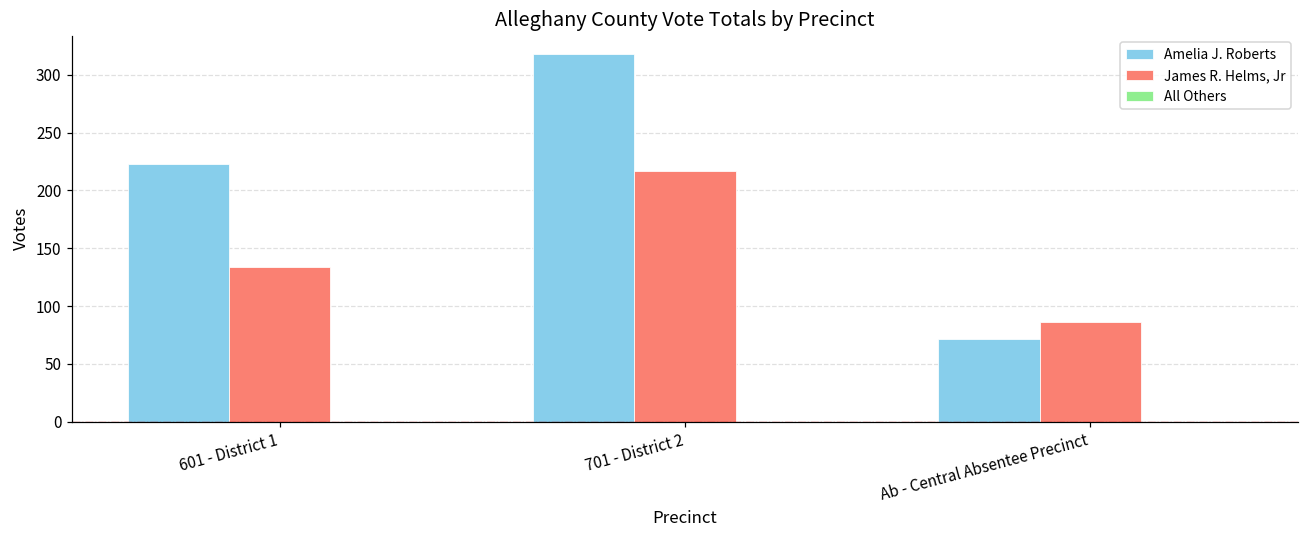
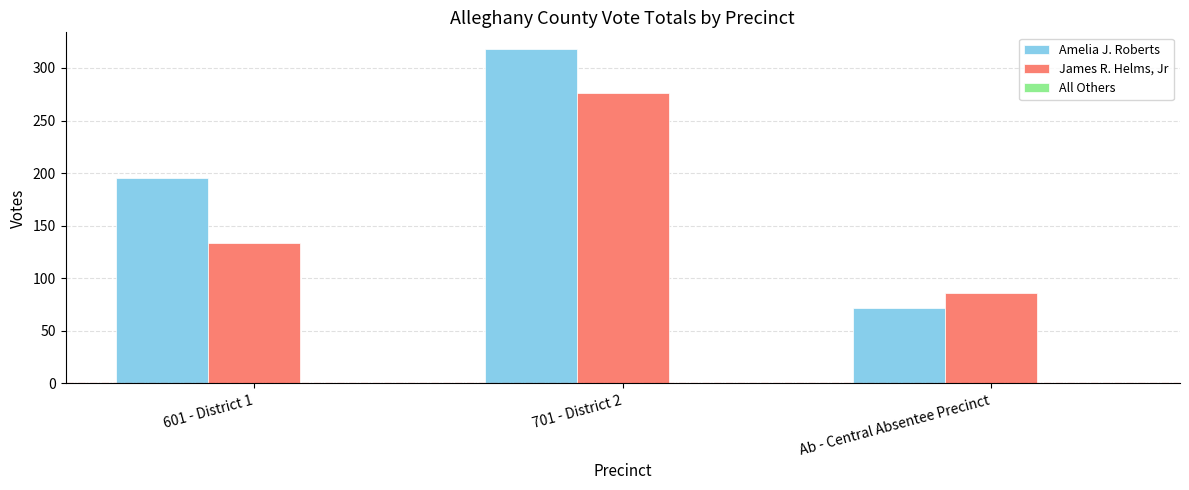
Amelia J. Roberts, 601 - District 1: 223 -> 195
James R. Helms, Jr, 701 - District 2: 217 -> 276
